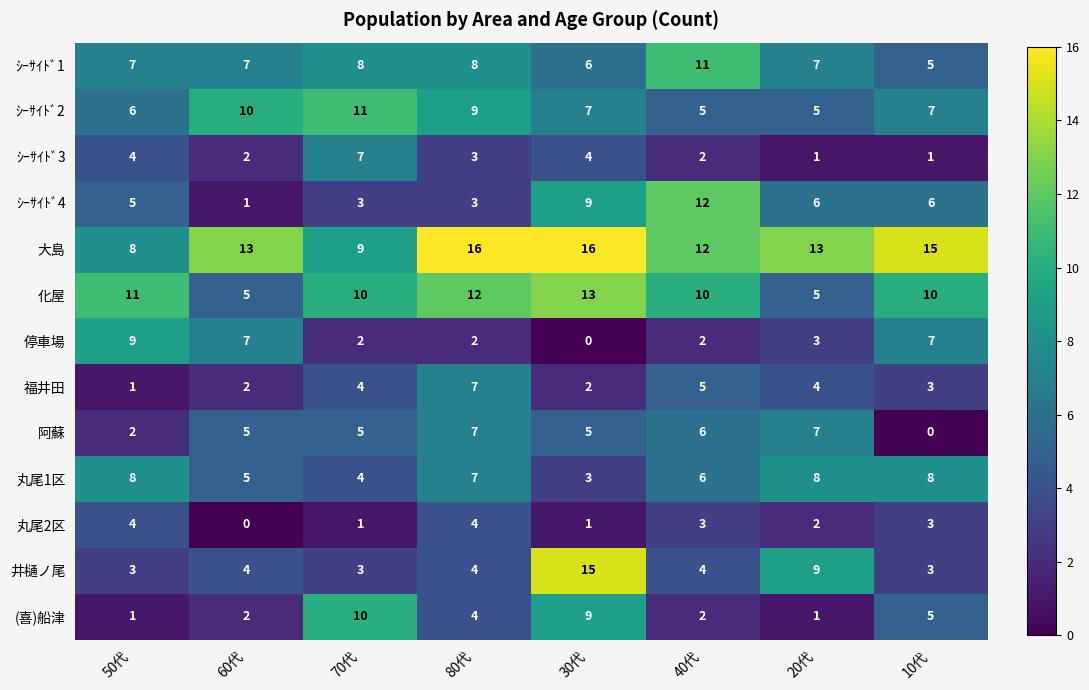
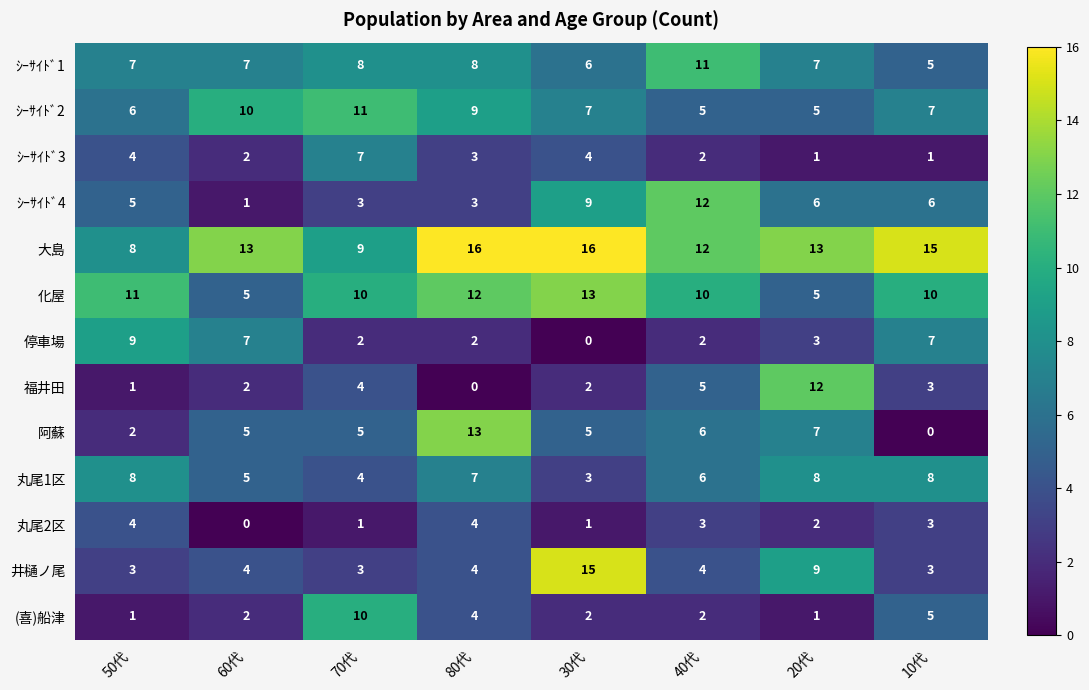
福井田, 80代: 7 -> 0
福井田, 20代: 4 -> 12
阿蘇, 80代: 7 -> 13
(喜)船津, 30代: 9 -> 2
